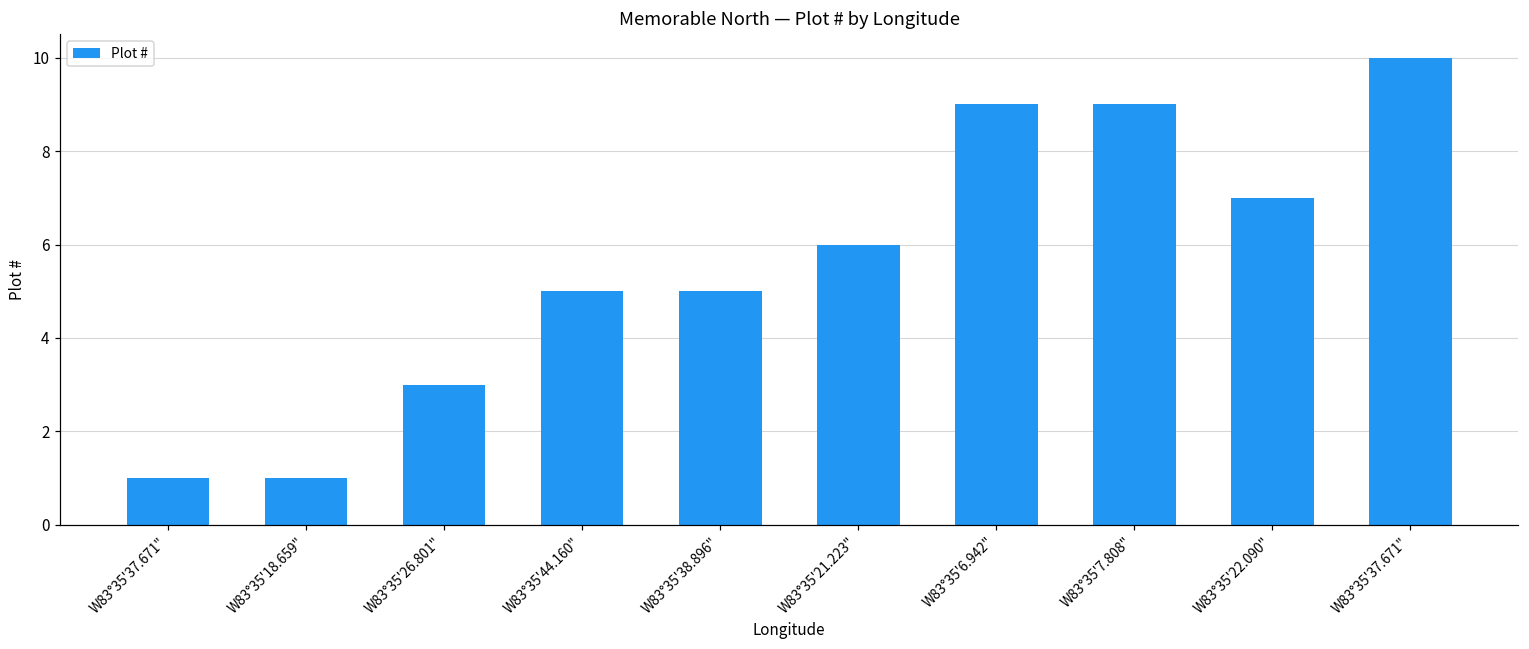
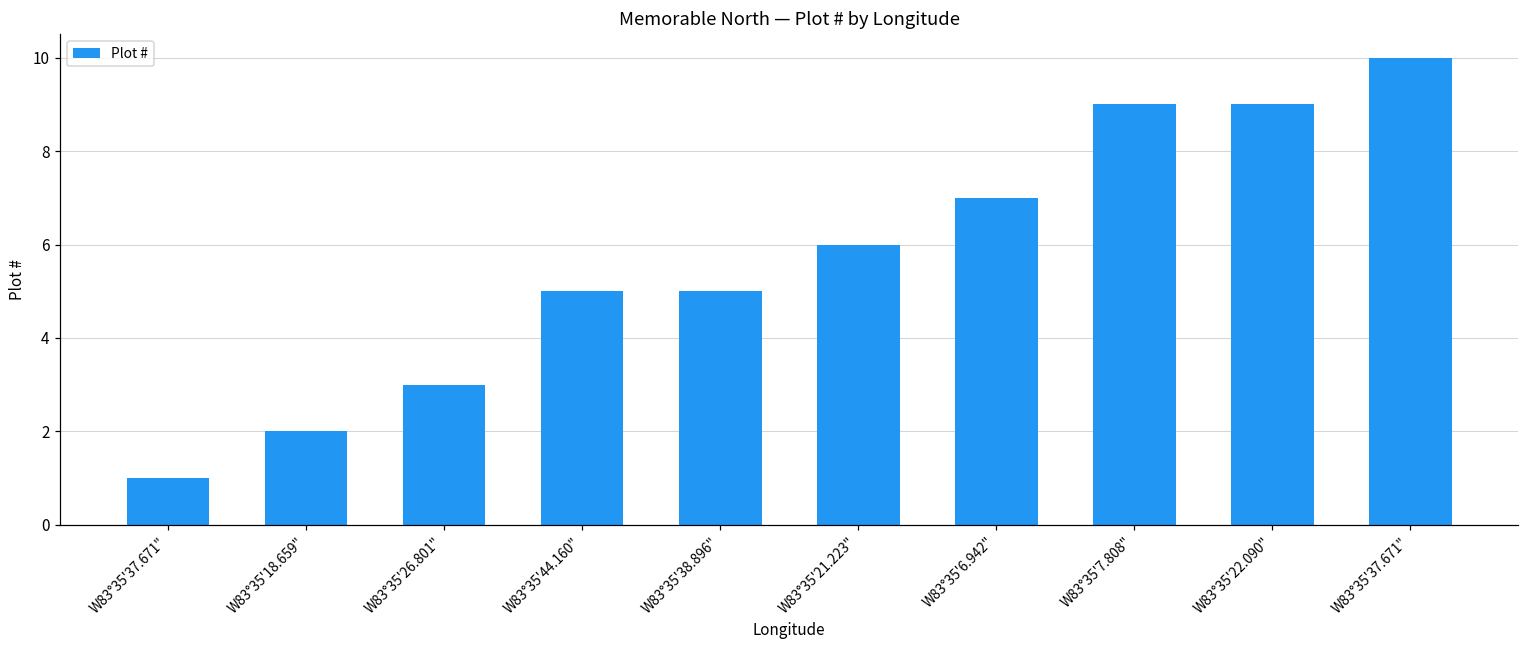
W83°35'18.659": 1 -> 2
W83°35'6.942": 9 -> 7
W83°35'22.090": 7 -> 9
